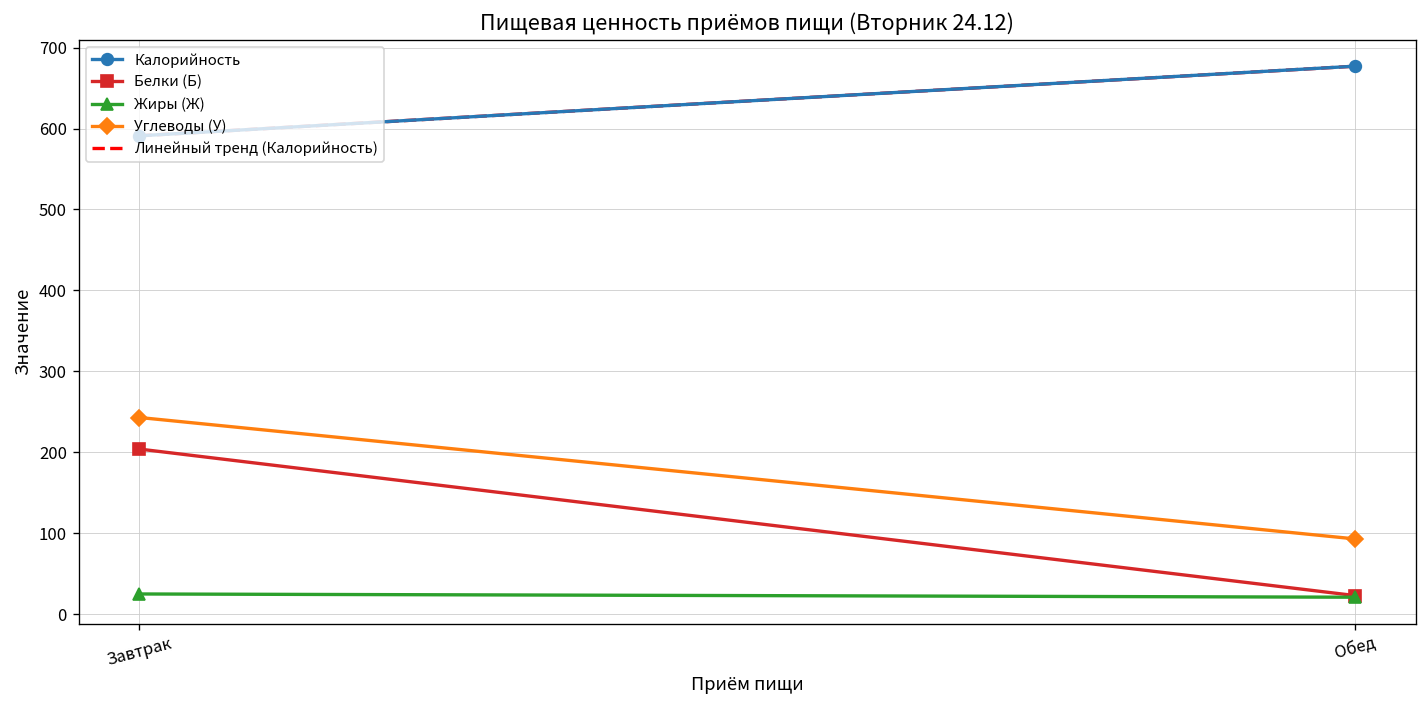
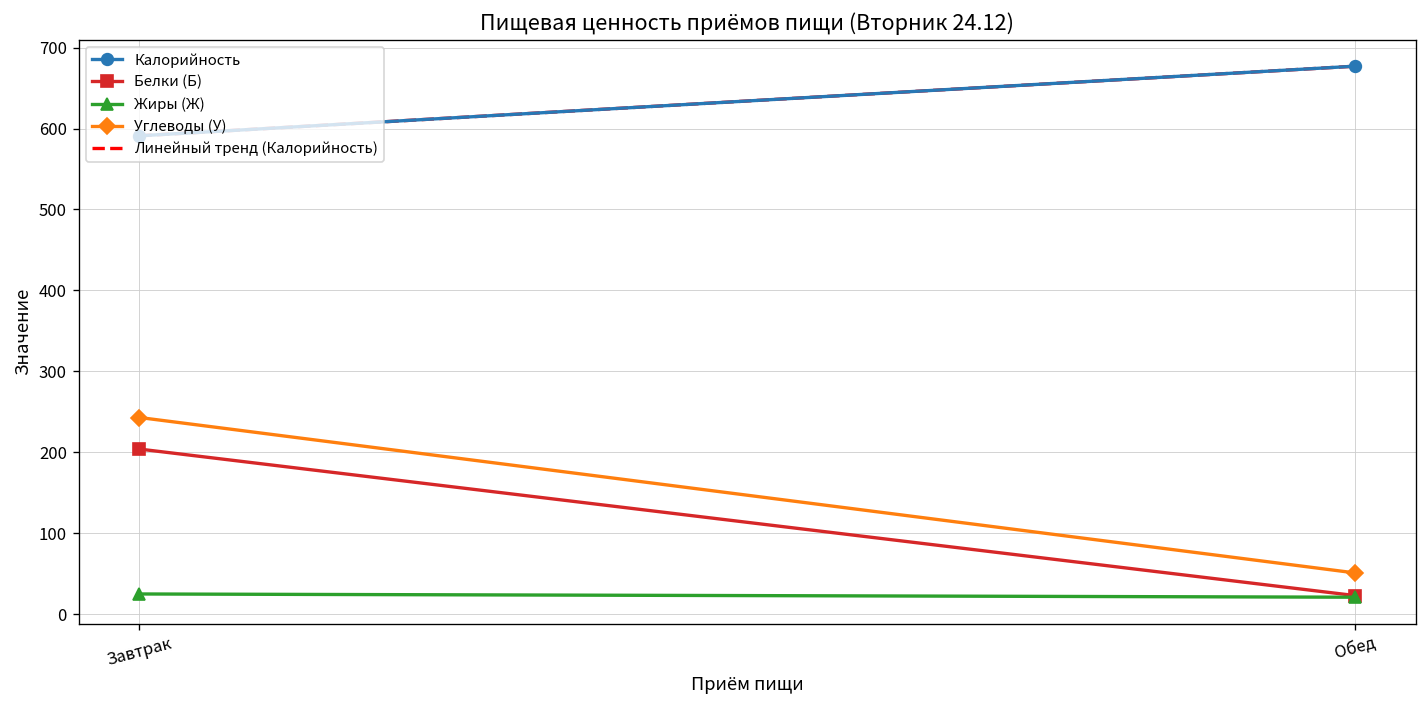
Углеводы (У), Обед: 90 -> 50
